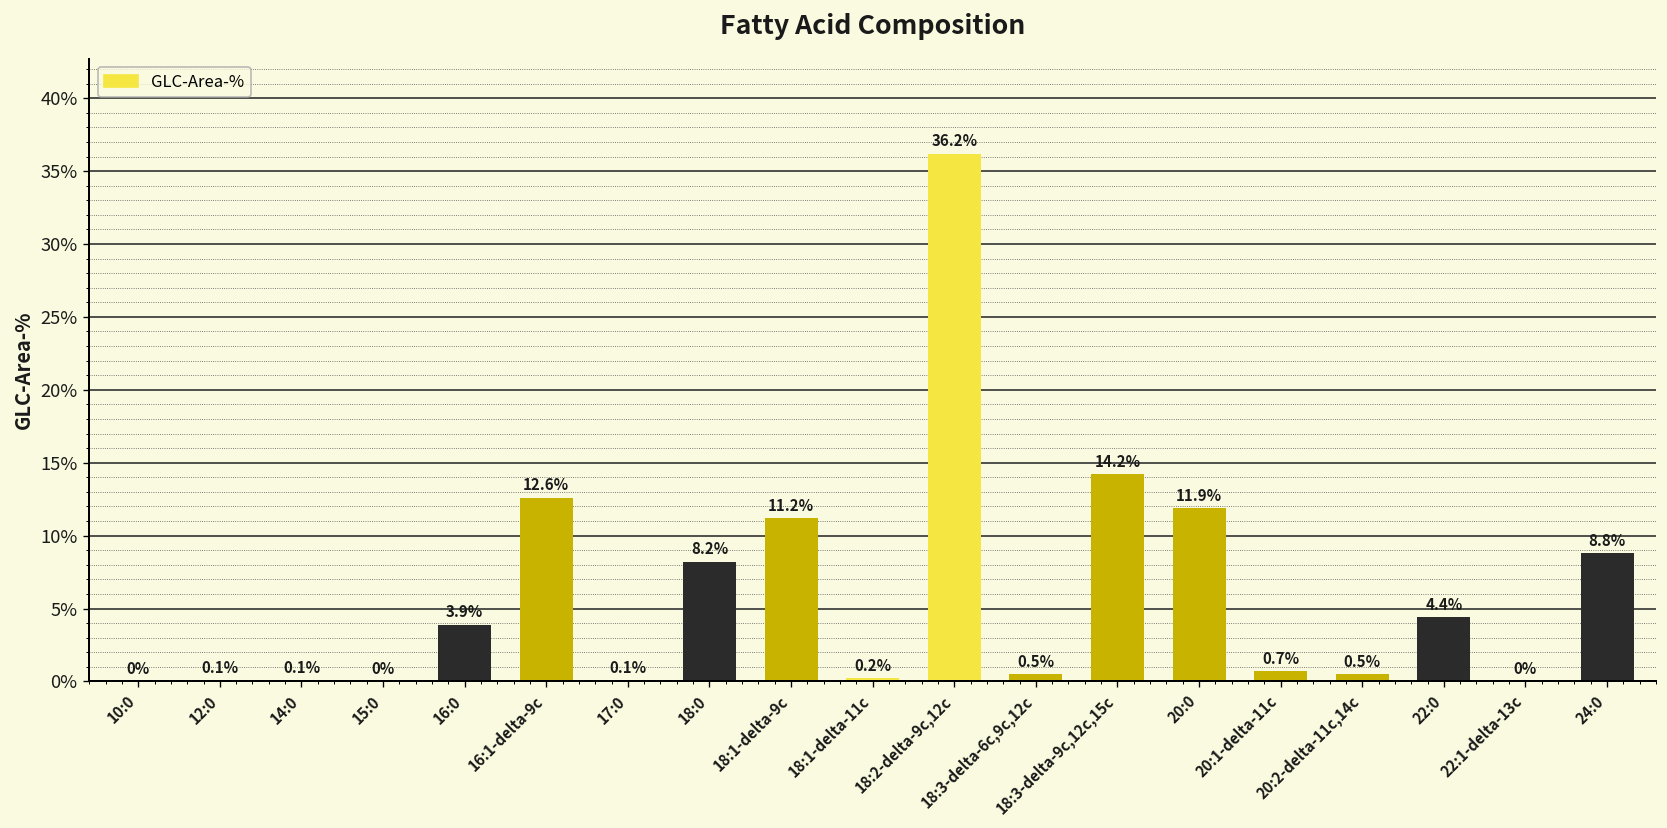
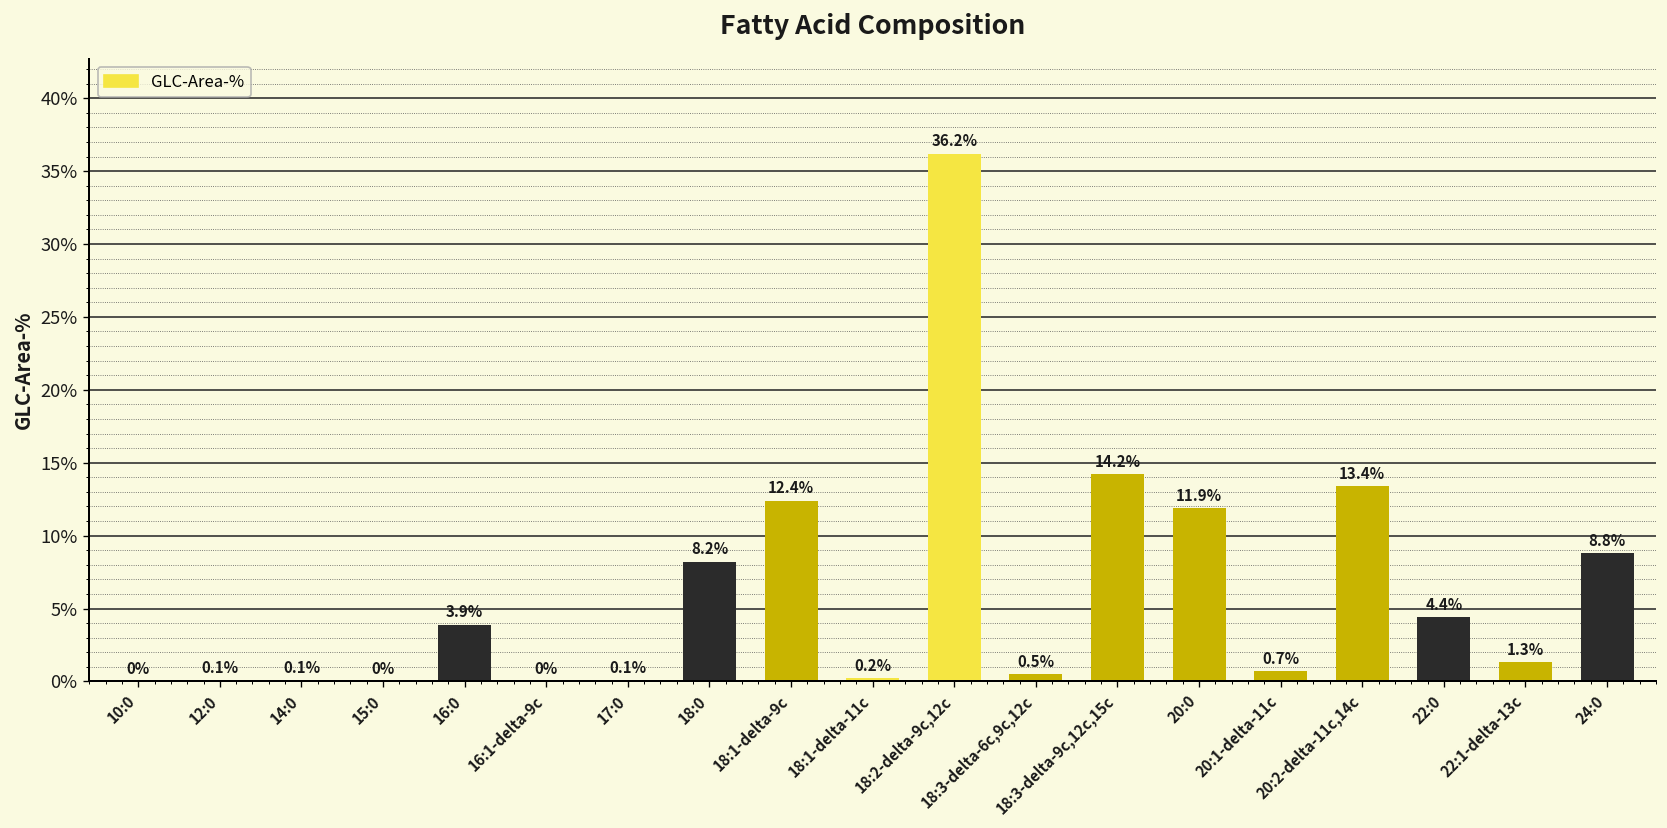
16:1-delta-9c: 12.6% -> 0%
18:1-delta-9c: 11.2% -> 12.4%
20:2-delta-11c,14c: 0.5% -> 13.4%
22:1-delta-13c: 0% -> 1.3%
